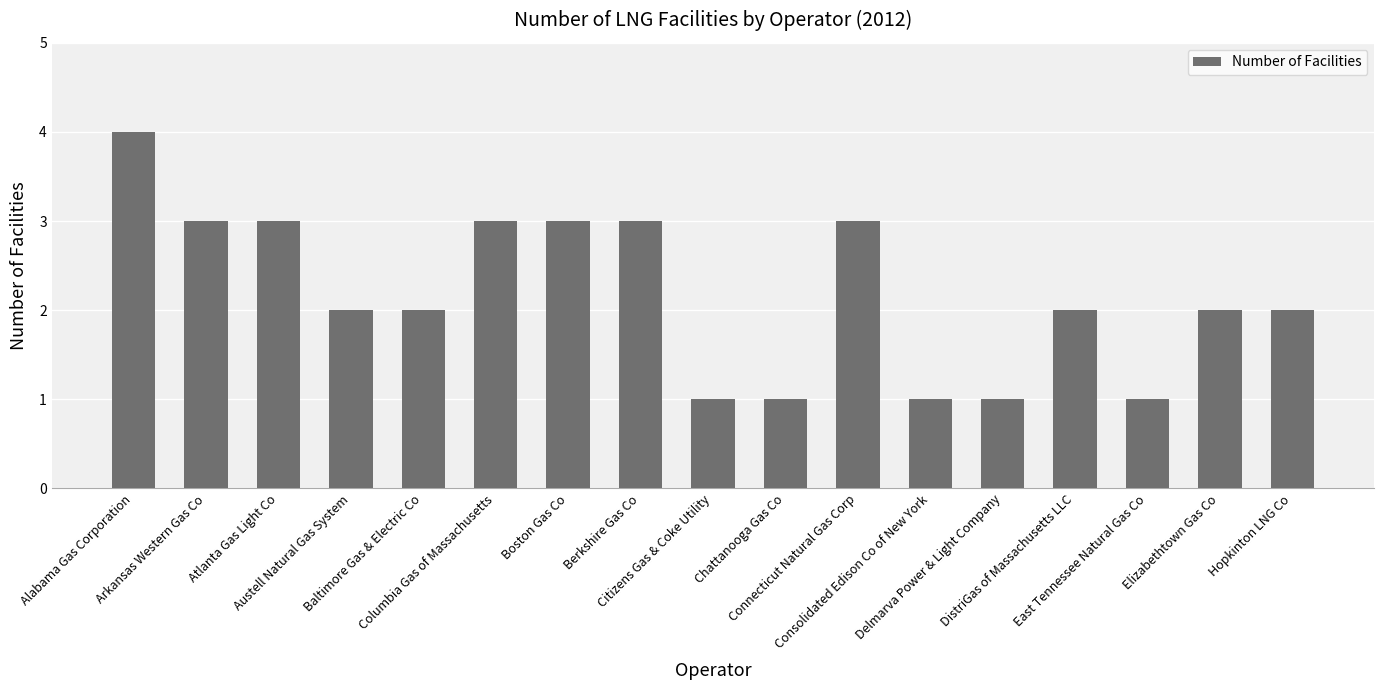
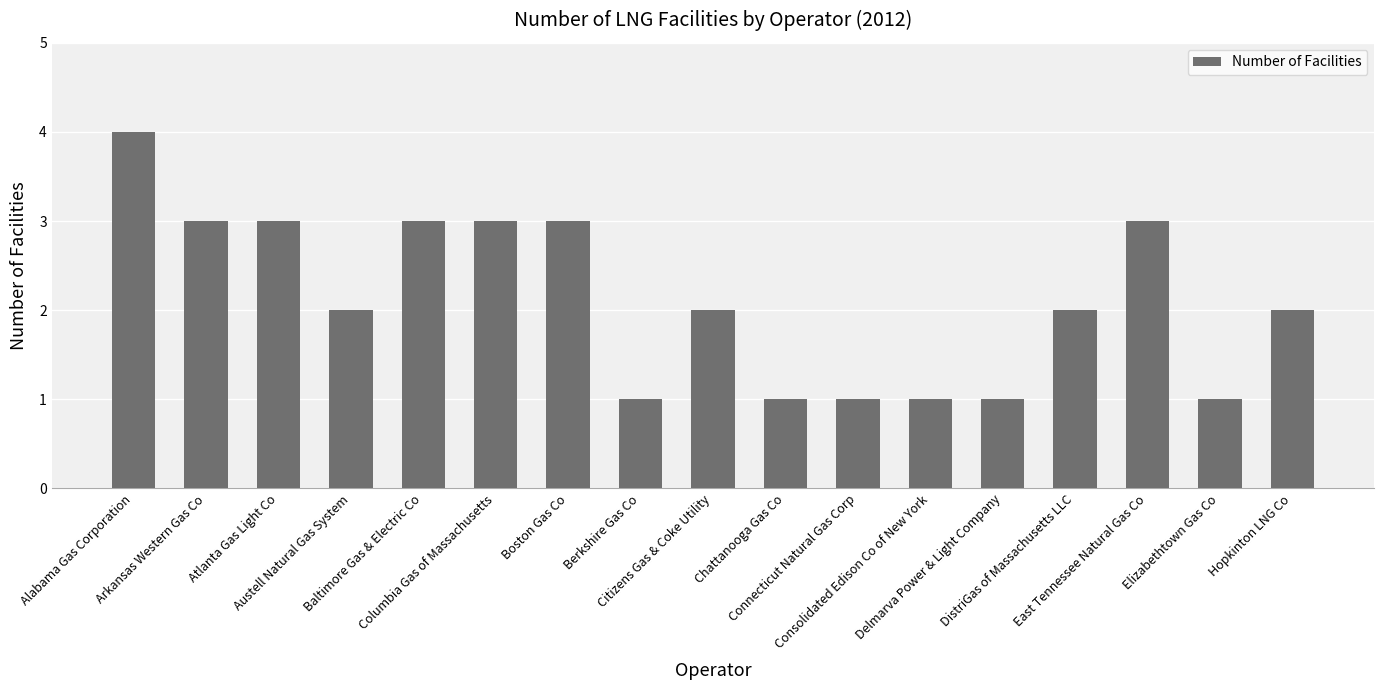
Baltimore Gas & Electric Co: 2 -> 3
Berkshire Gas Co: 3 -> 1
Citizens Gas & Coke Utility: 1 -> 2
Connecticut Natural Gas Corp: 3 -> 1
East Tennessee Natural Gas Co: 1 -> 3
Elizabethtown Gas Co: 2 -> 1
